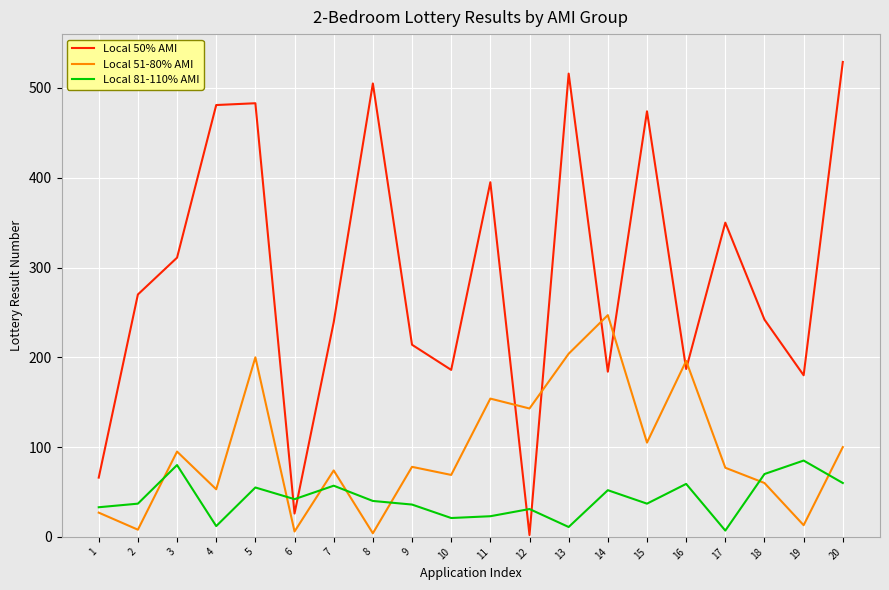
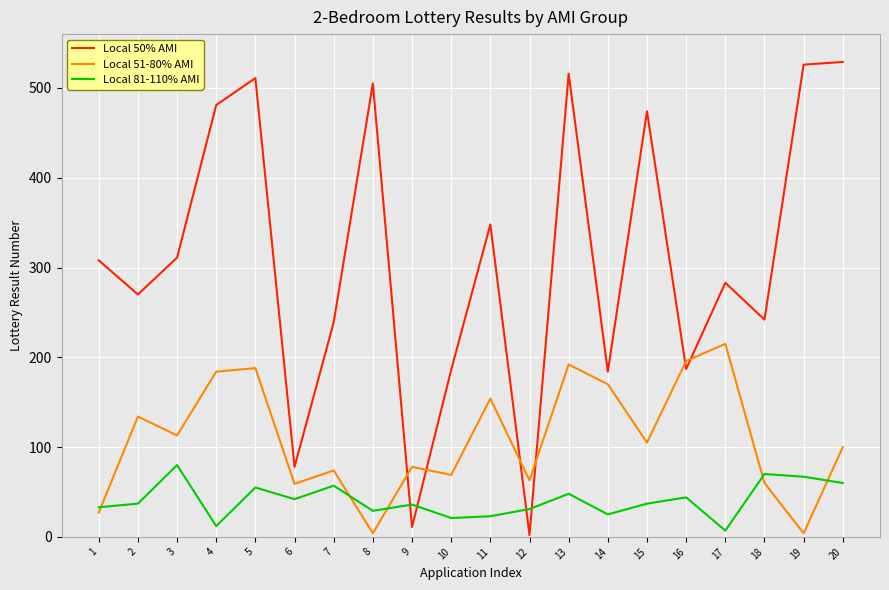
Local 50% AMI, 1: 70 -> 310
Local 51-80% AMI, 2: 10 -> 130
Local 51-80% AMI, 3: 100 -> 110
Local 51-80% AMI, 4: 50 -> 180
Local 50% AMI, 5: 480 -> 510
Local 51-80% AMI, 5: 200 -> 190
Local 50% AMI, 6: 30 -> 80
Local 51-80% AMI, 6: 10 -> 60
Local 81-110% AMI, 8: 40 -> 30
Local 50% AMI, 9: 210 -> 10
Local 50% AMI, 11: 400 -> 350
Local 51-80% AMI, 12: 140 -> 60
Local 51-80% AMI, 13: 200 -> 190
Local 81-110% AMI, 13: 10 -> 50
Local 51-80% AMI, 14: 250 -> 170
Local 81-110% AMI, 14: 50 -> 30
Local 81-110% AMI, 16: 60 -> 40
Local 50% AMI, 17: 350 -> 280
Local 51-80% AMI, 17: 80 -> 220
Local 50% AMI, 19: 180 -> 530
Local 51-80% AMI, 19: 10 -> 0
Local 81-110% AMI, 19: 90 -> 70
